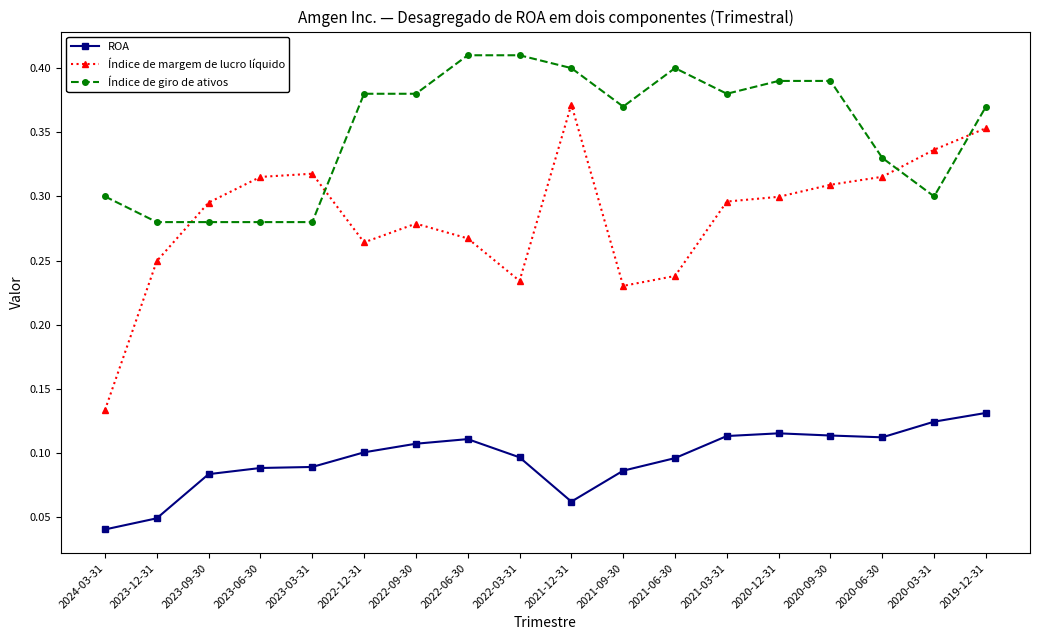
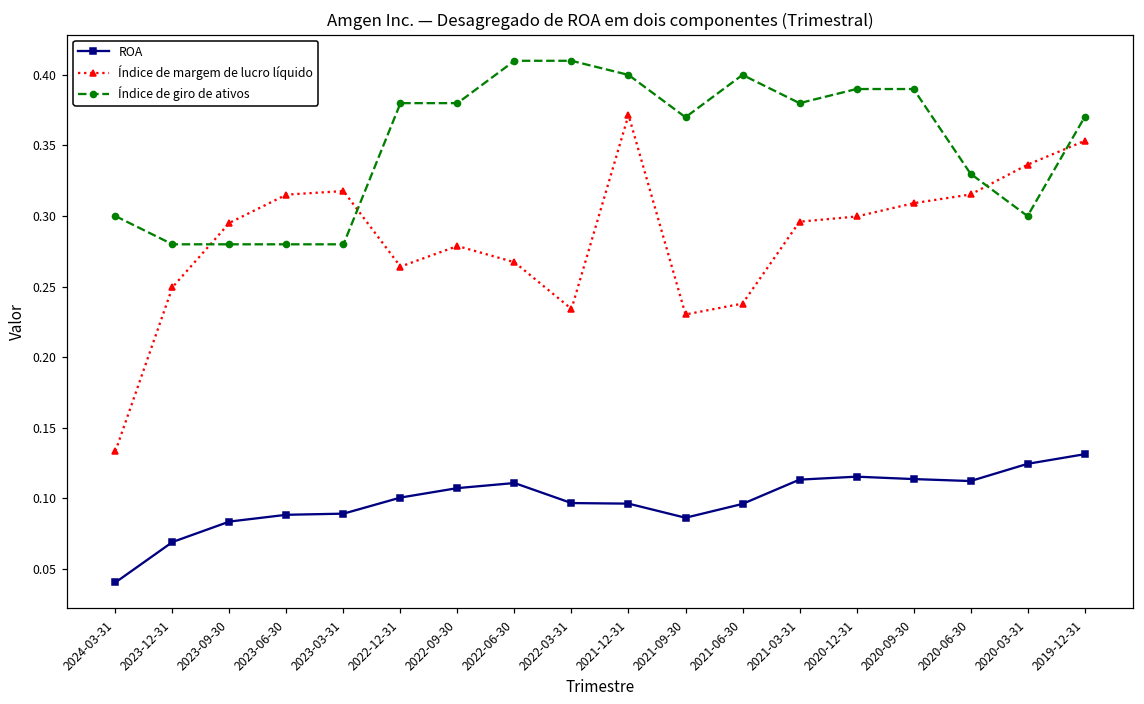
ROA, 2023-12-31: 0.049 -> 0.069
ROA, 2021-12-31: 0.062 -> 0.096
